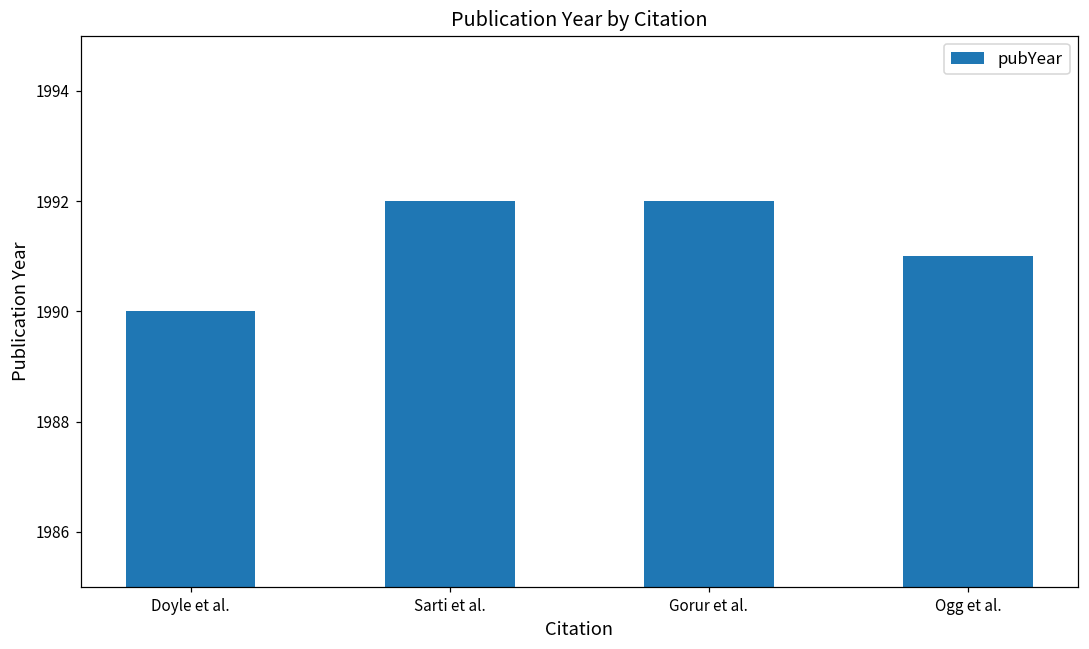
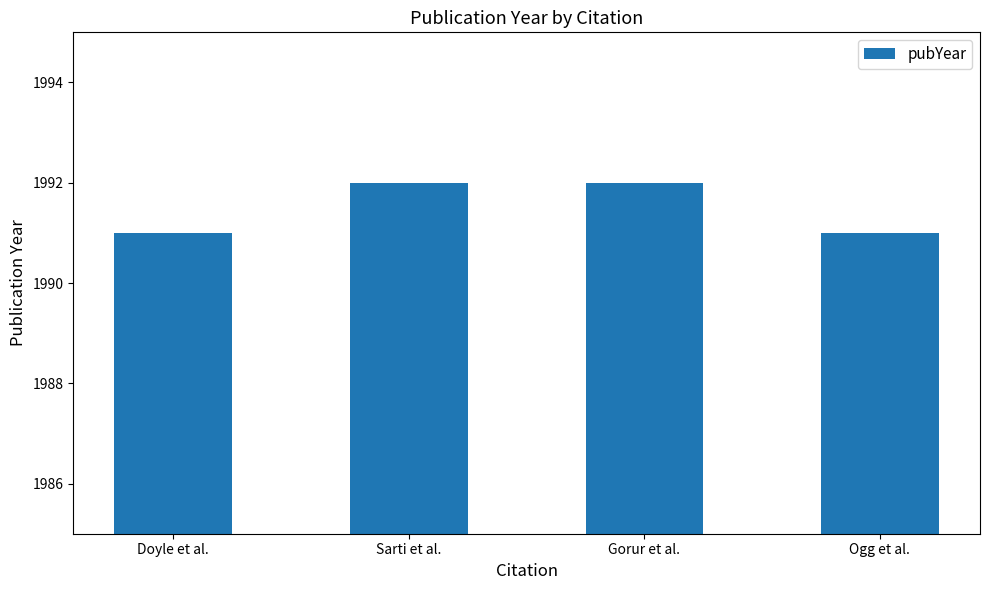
Doyle et al.: 1990 -> 1991
